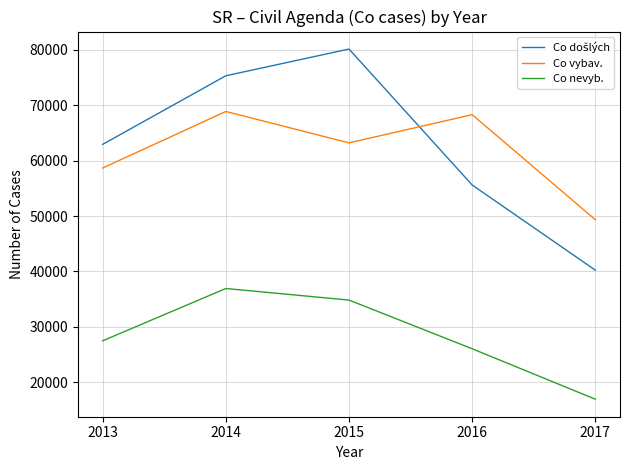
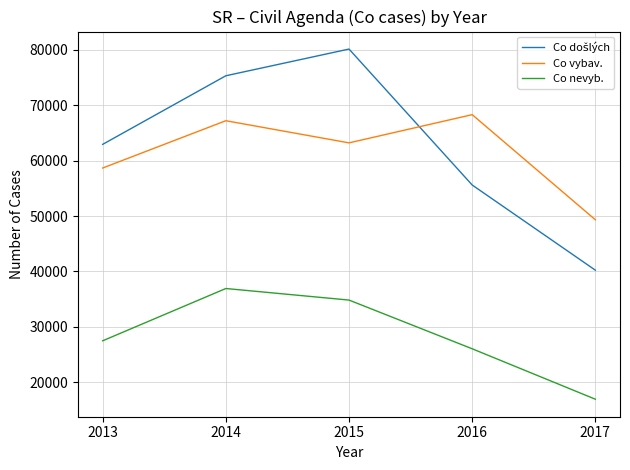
Co vybav., 2014: 69000 -> 67000
